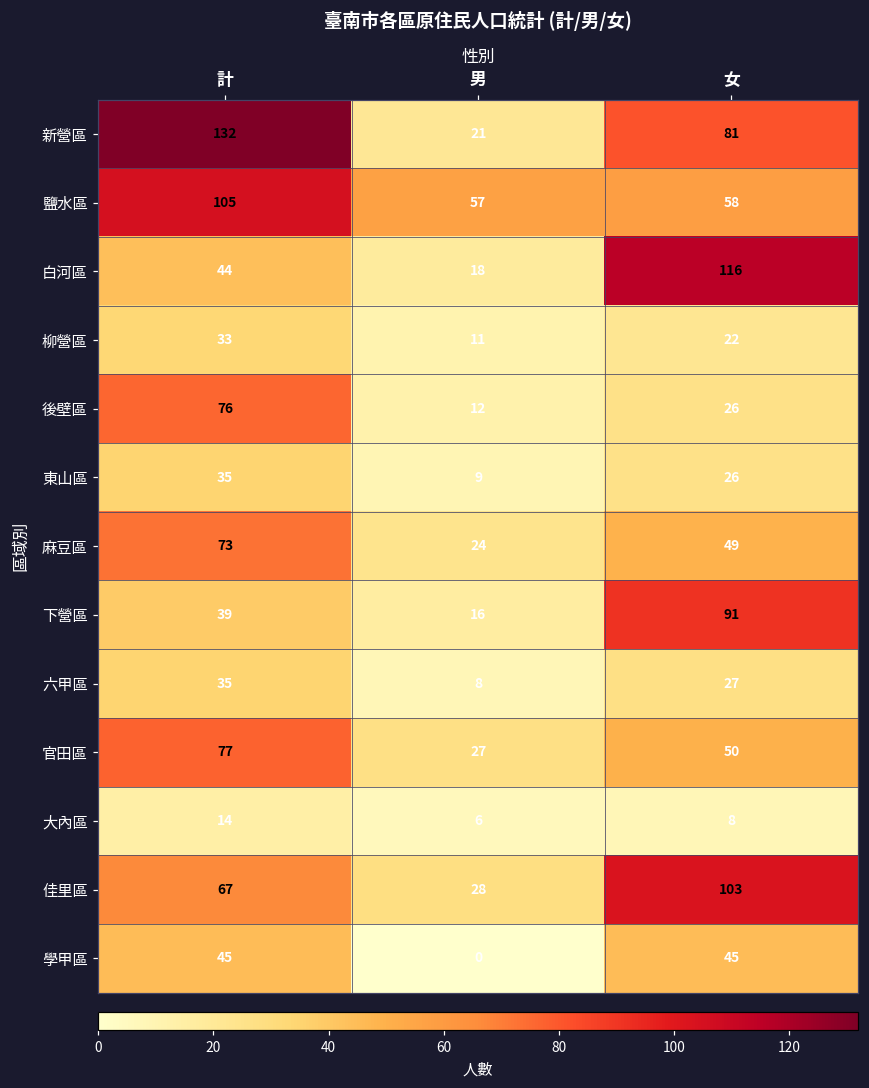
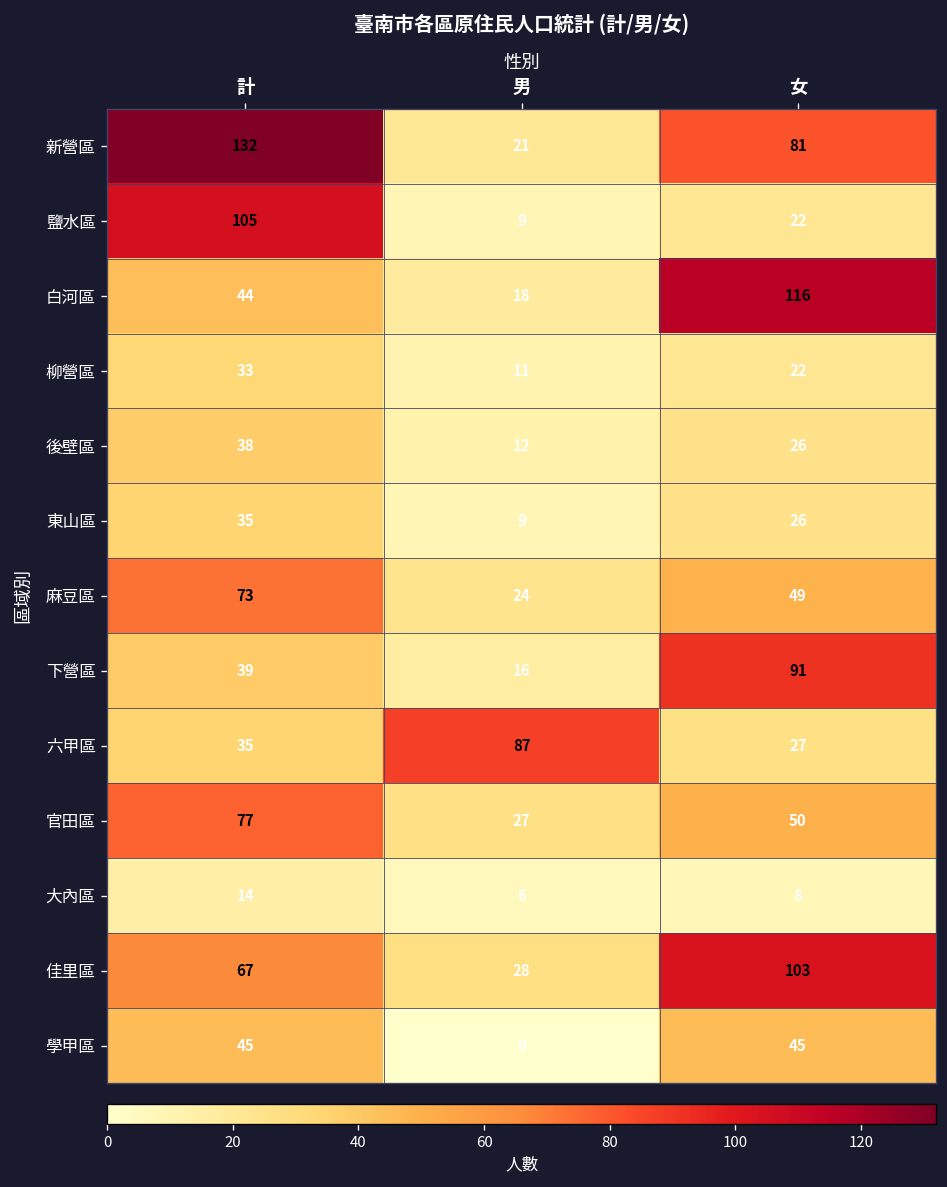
鹽水區, 男: 57 -> 9
鹽水區, 女: 58 -> 22
後壁區, 計: 76 -> 38
六甲區, 男: 8 -> 87
